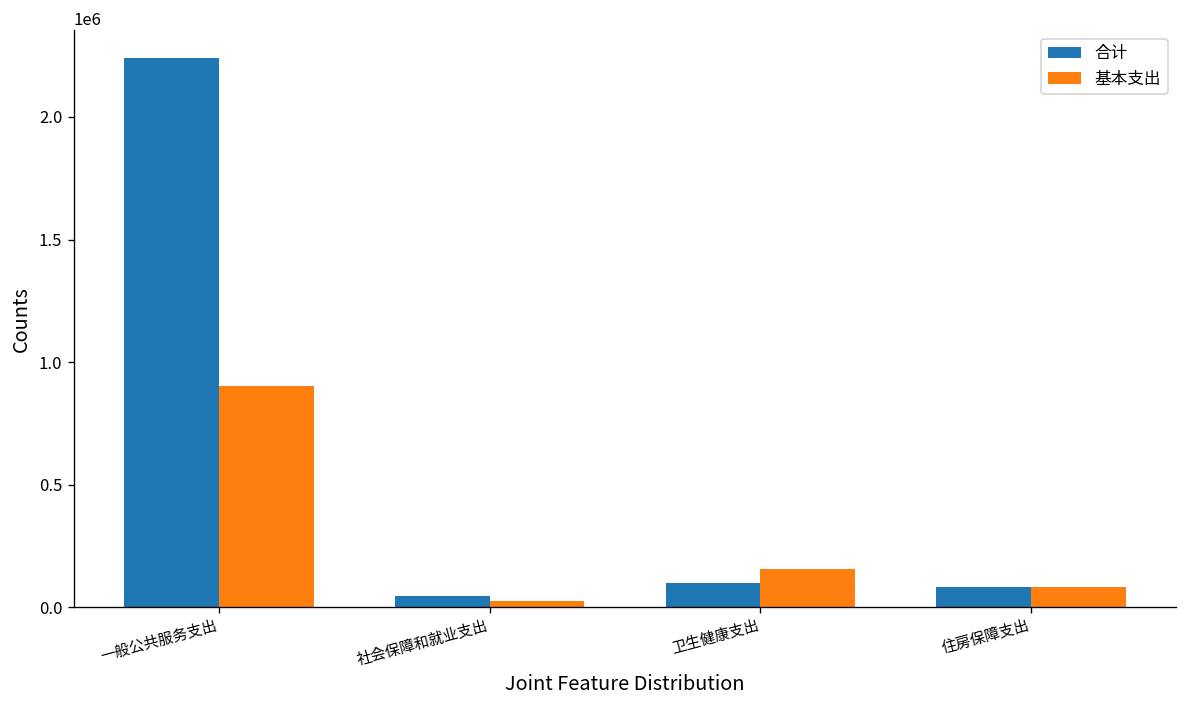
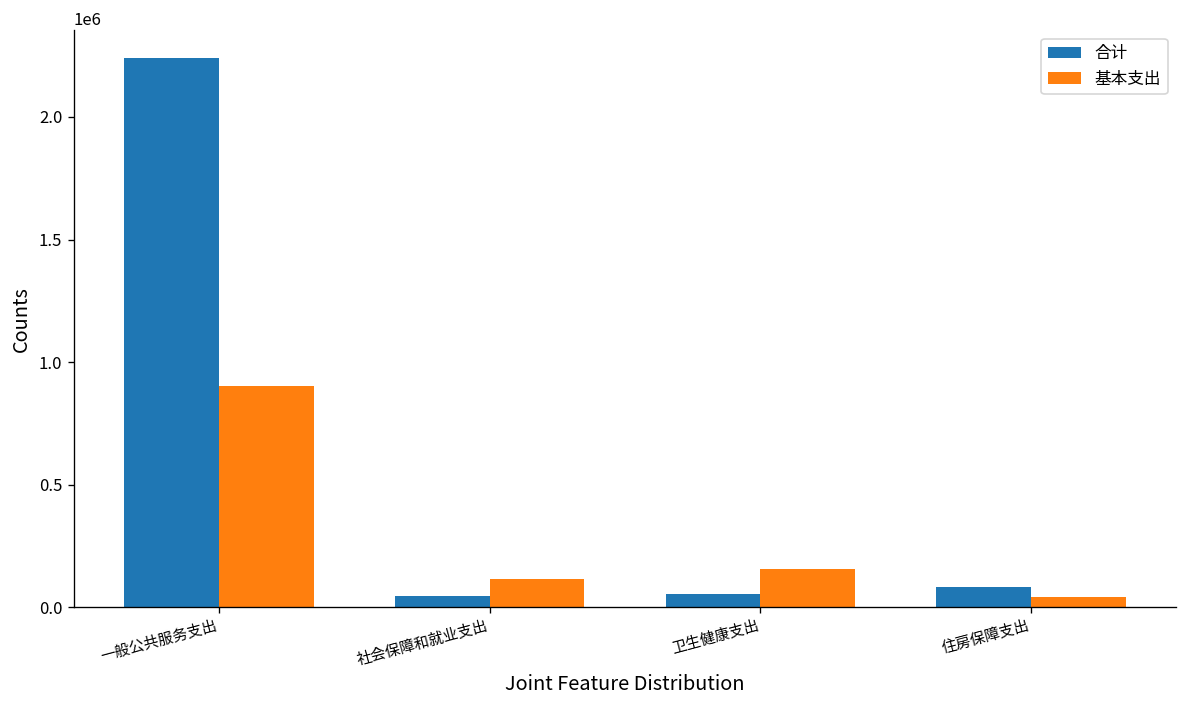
基本支出, 社会保障和就业支出: 30000 -> 110000
合计, 卫生健康支出: 100000 -> 50000
基本支出, 住房保障支出: 80000 -> 40000
